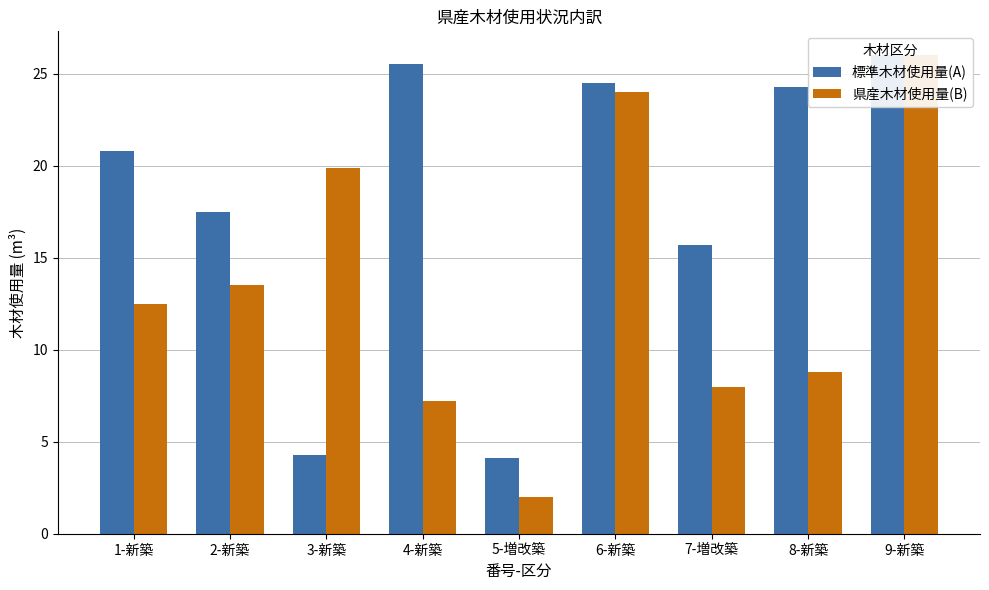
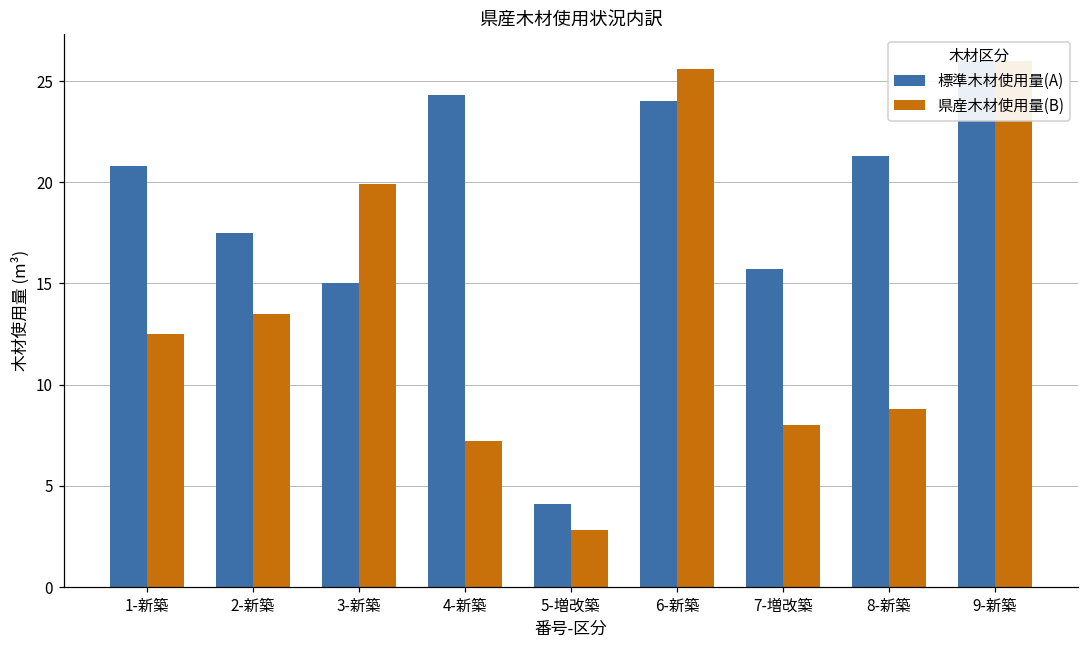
標準木材使用量(A), 3-新築: 4.3 -> 15.0
標準木材使用量(A), 4-新築: 25.5 -> 24.3
県産木材使用量(B), 5-増改築: 2.0 -> 2.8
標準木材使用量(A), 6-新築: 24.5 -> 24.0
県産木材使用量(B), 6-新築: 24.0 -> 25.6
標準木材使用量(A), 8-新築: 24.3 -> 21.3
